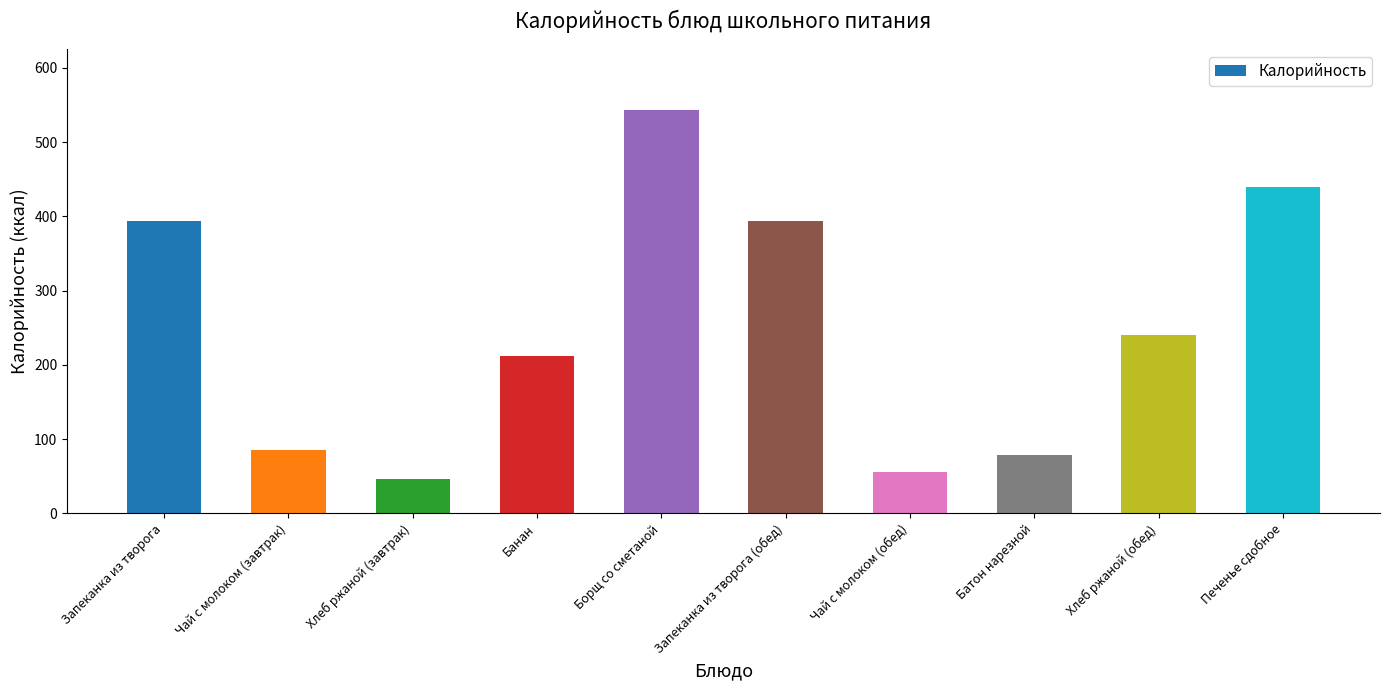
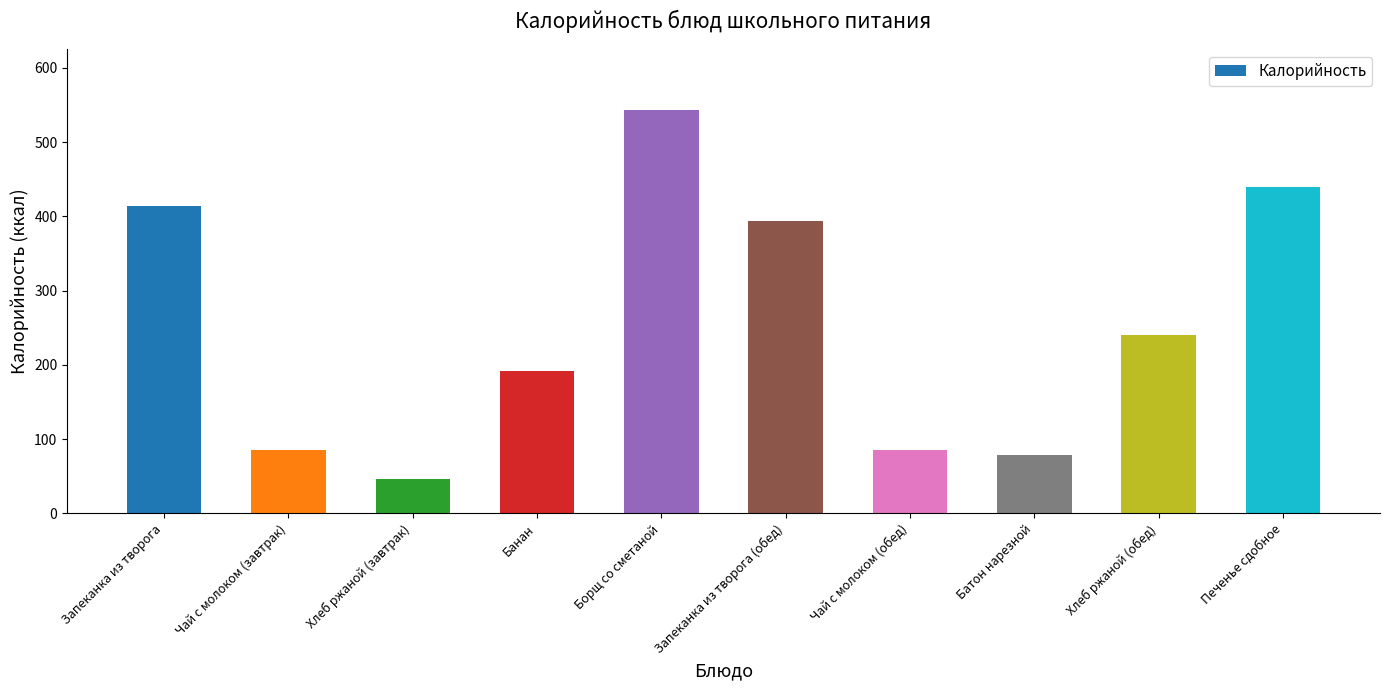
Запеканка из творога: 390 -> 410
Банан: 210 -> 190
Чай с молоком (обед): 60 -> 80
